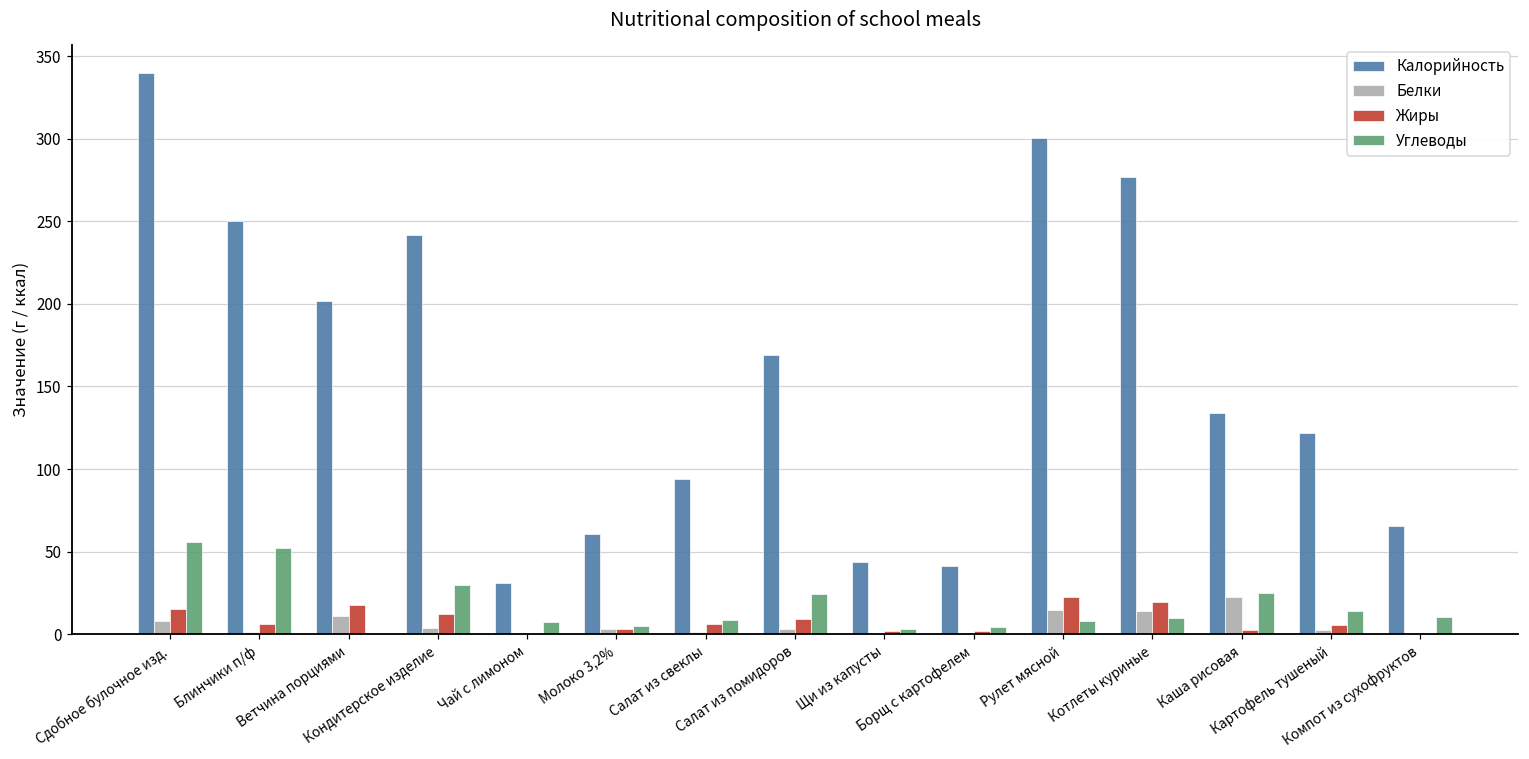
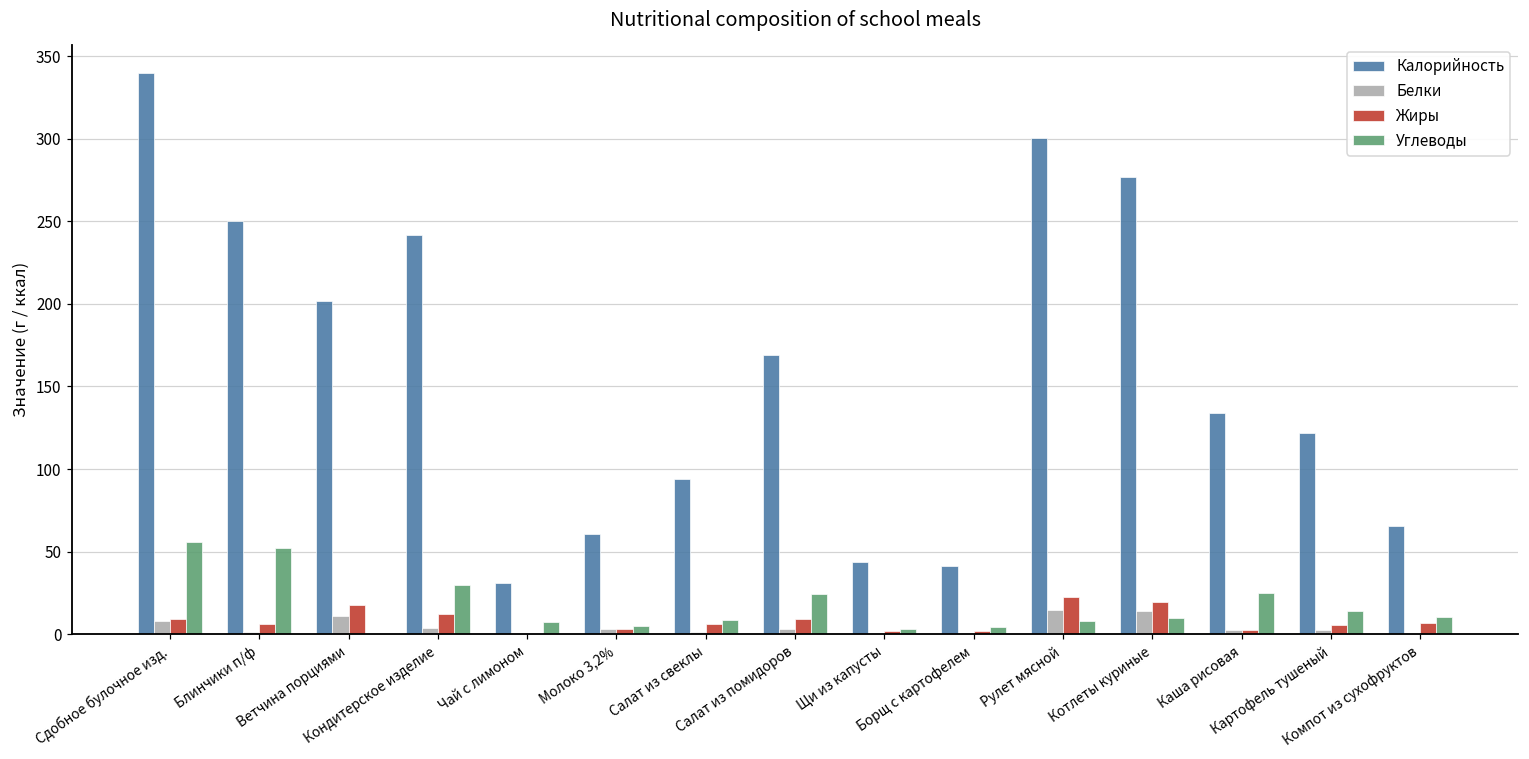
Жиры, Сдобное булочное изд.: 16 -> 9
Белки, Каша рисовая: 23 -> 2
Жиры, Компот из сухофруктов: 0 -> 7
